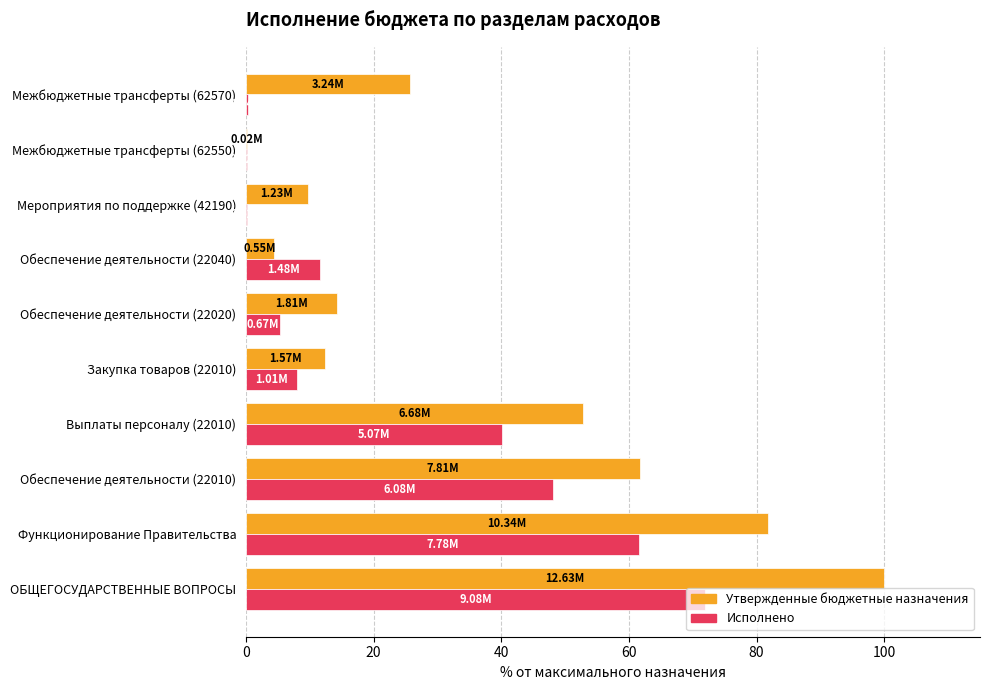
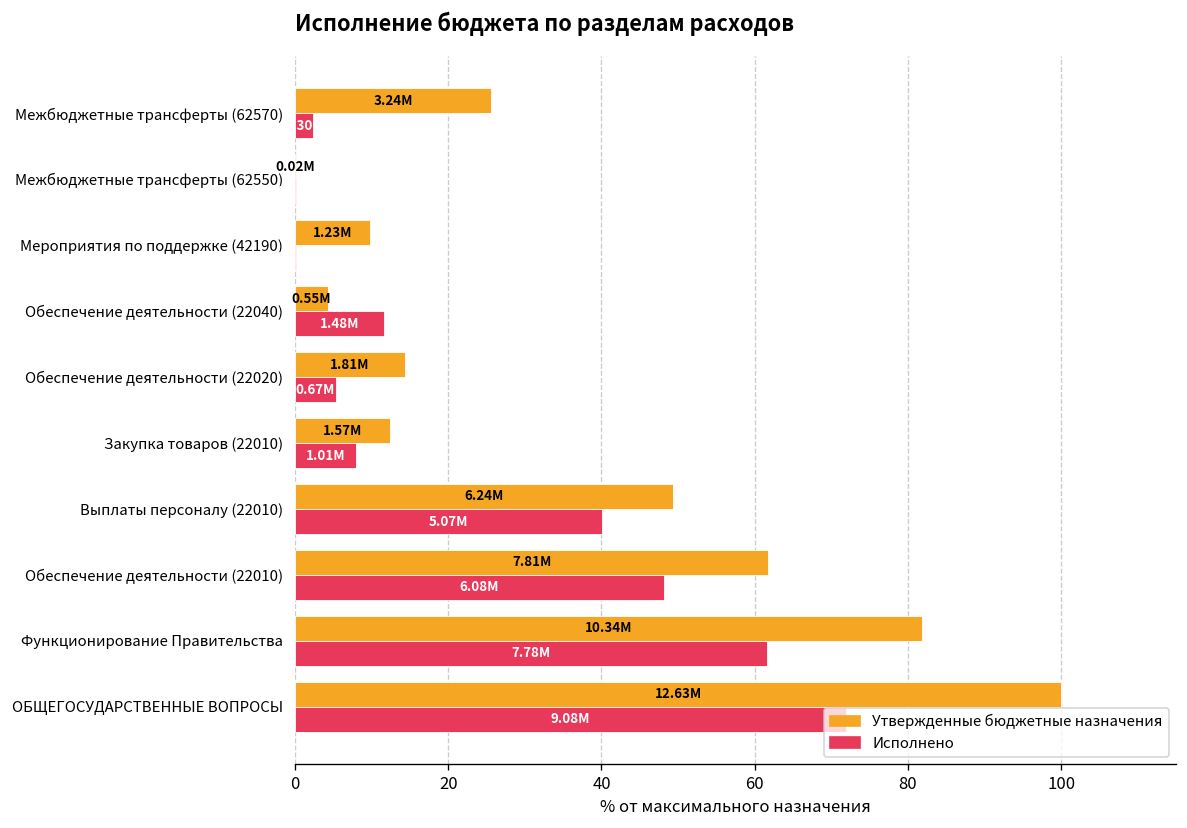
Исполнено, Межбюджетные трансферты (62570): 0 -> 2
Утвержденные бюджетные назначения, Выплаты персоналу (22010): 6.68M -> 6.24M
